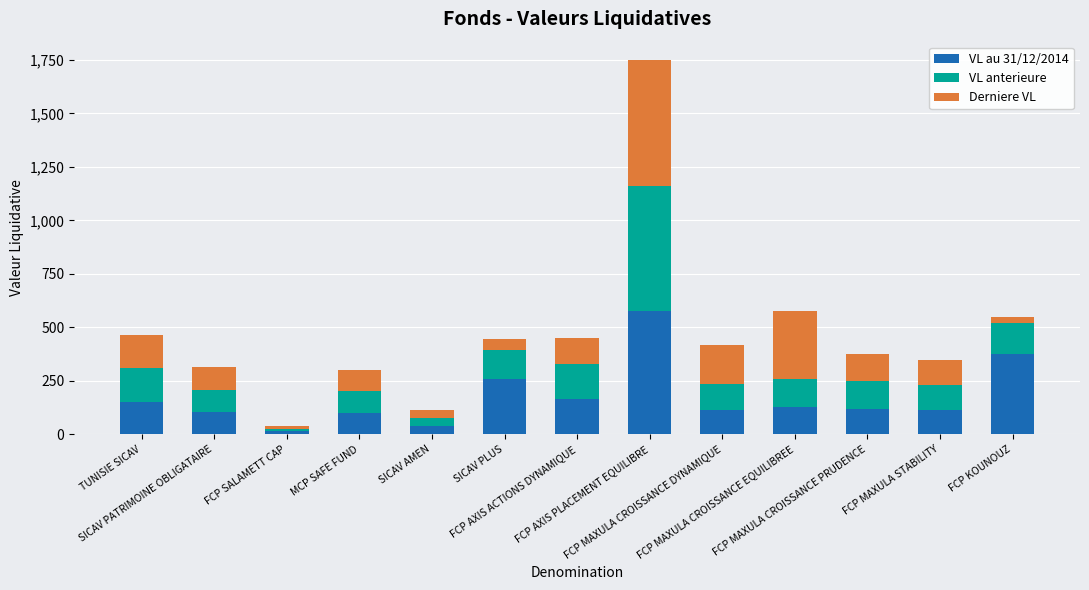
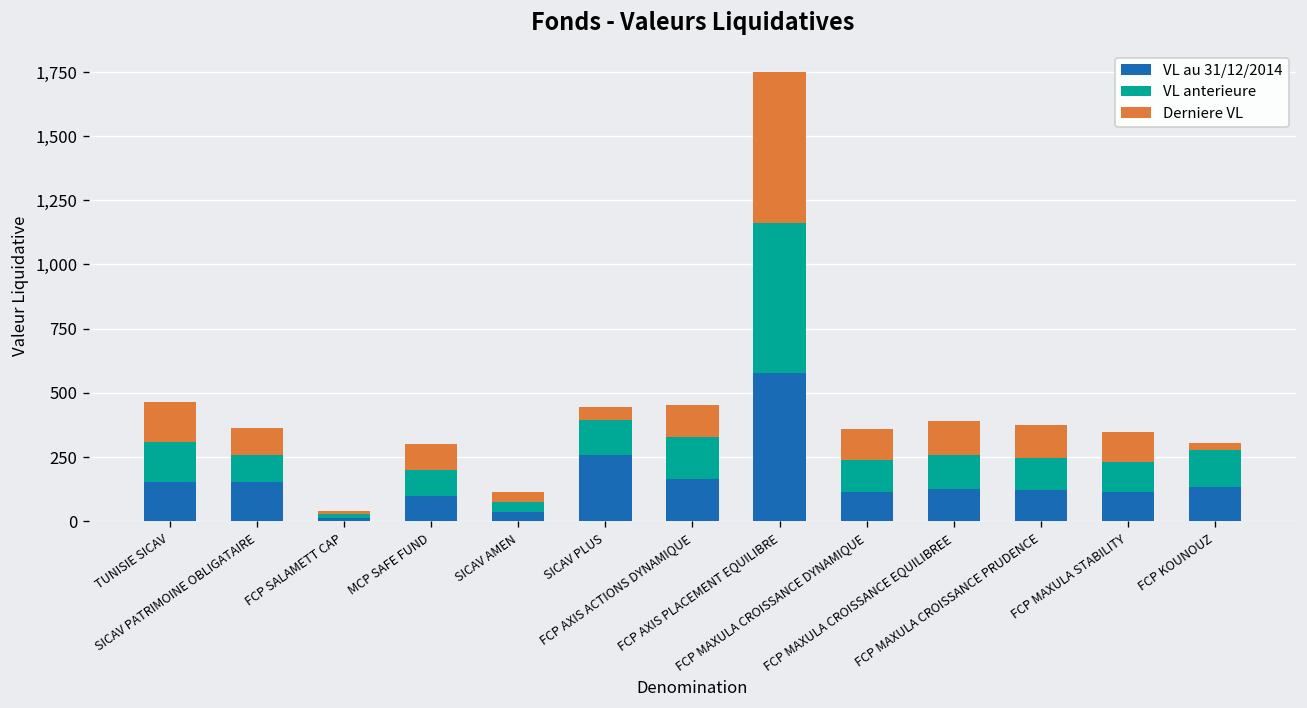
VL au 31/12/2014, SICAV PATRIMOINE OBLIGATAIRE: 100 -> 150
Derniere VL, FCP MAXULA CROISSANCE DYNAMIQUE: 180 -> 120
Derniere VL, FCP MAXULA CROISSANCE EQUILIBREE: 320 -> 130
VL au 31/12/2014, FCP KOUNOUZ: 380 -> 130
